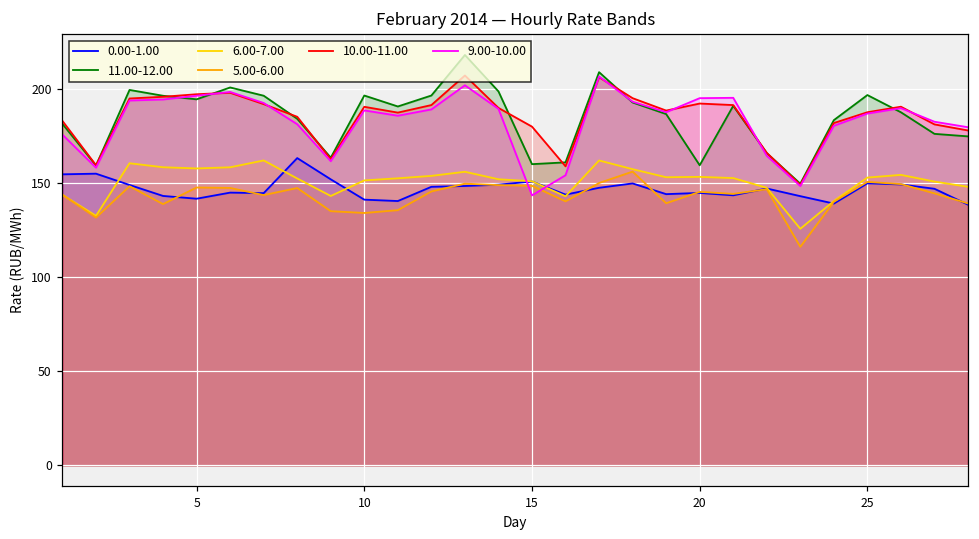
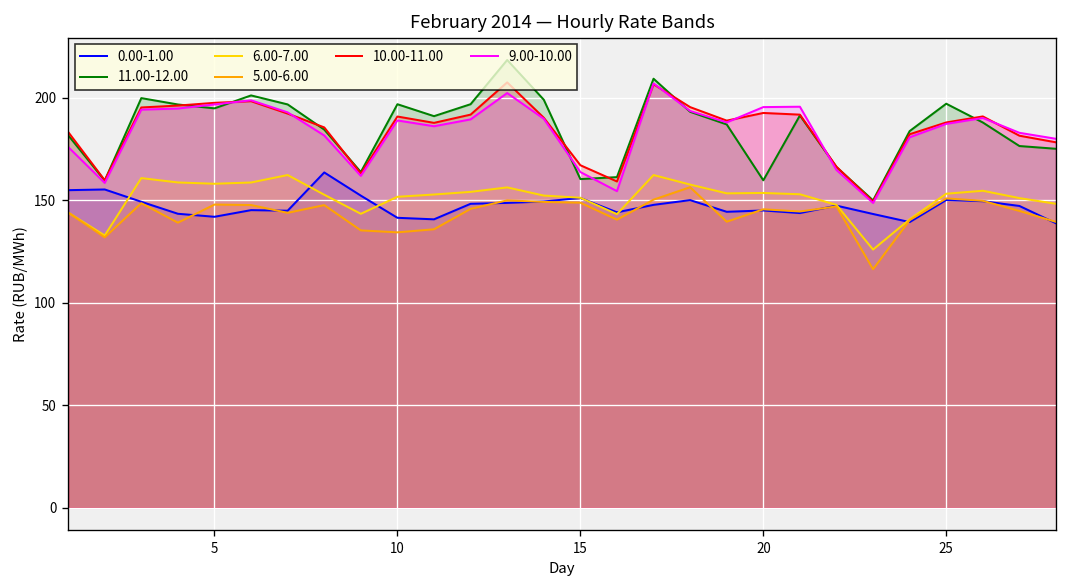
10.00-11.00, 15: 180 -> 167
9.00-10.00, 15: 144 -> 164
